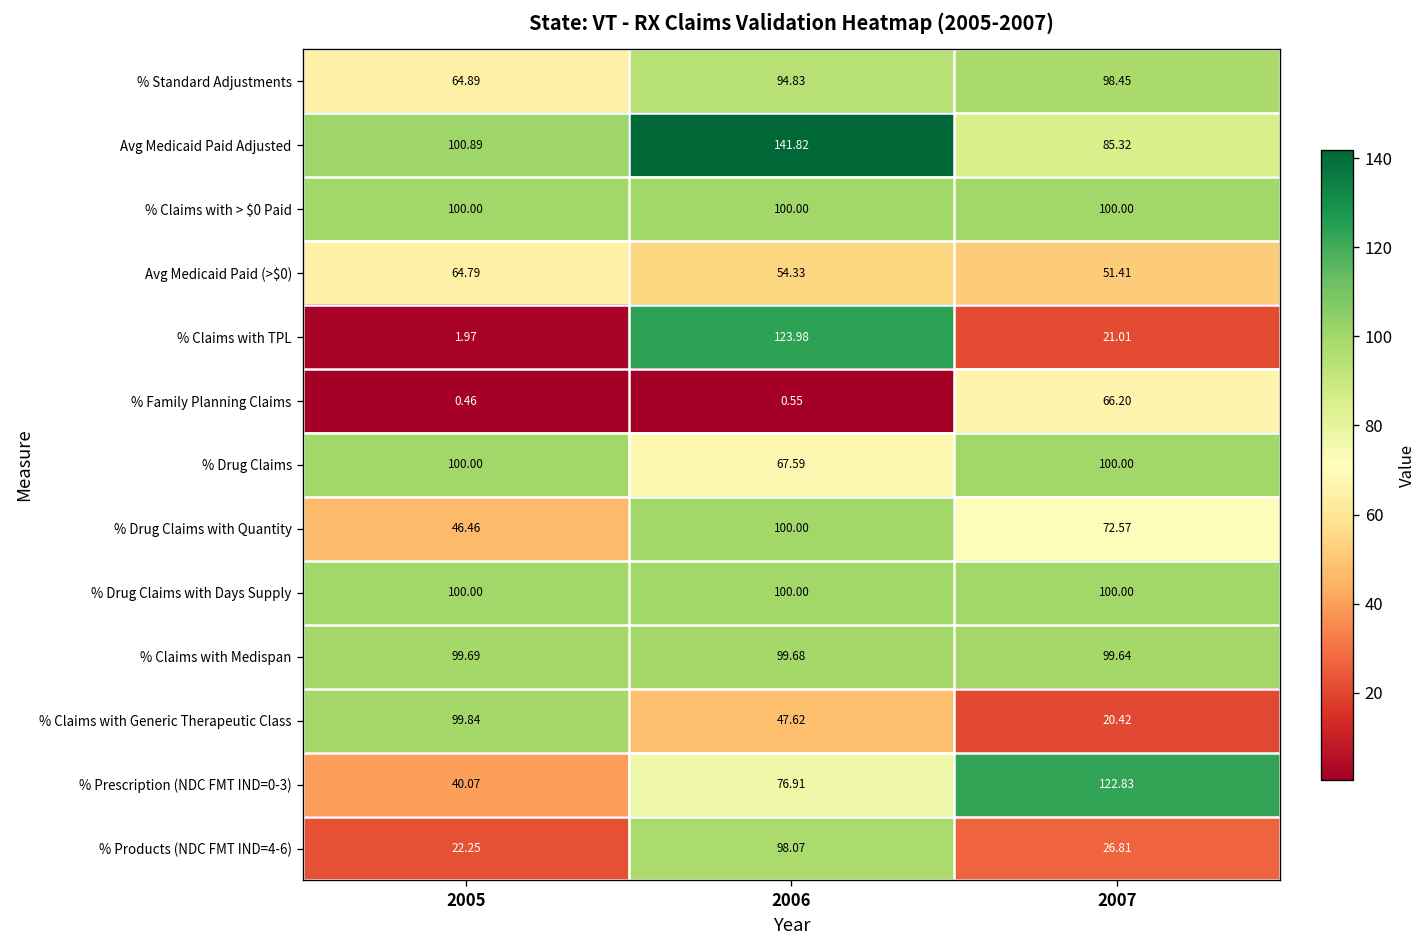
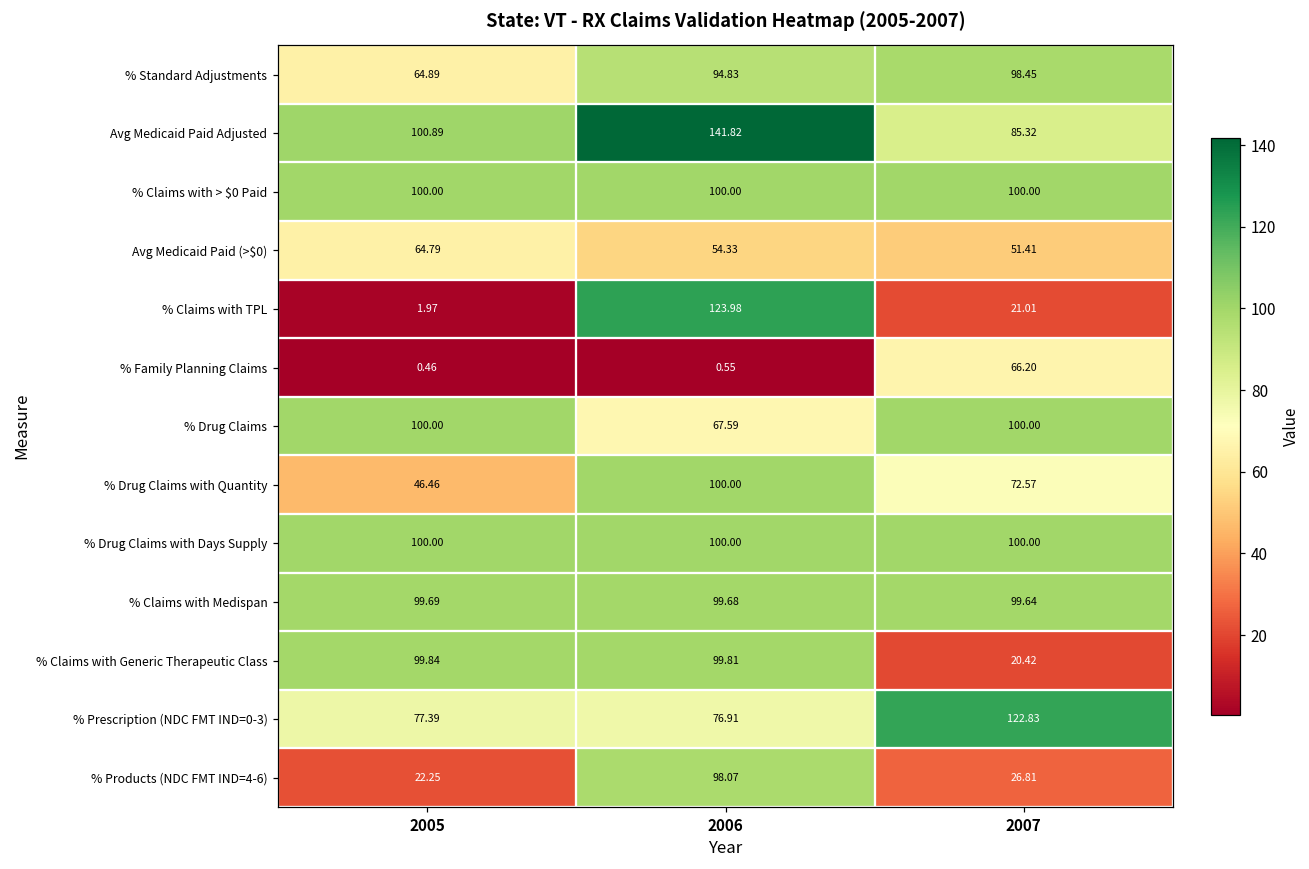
% Claims with Generic Therapeutic Class, 2006: 47.62 -> 99.81
% Prescription (NDC FMT IND=0-3), 2005: 40.07 -> 77.39
